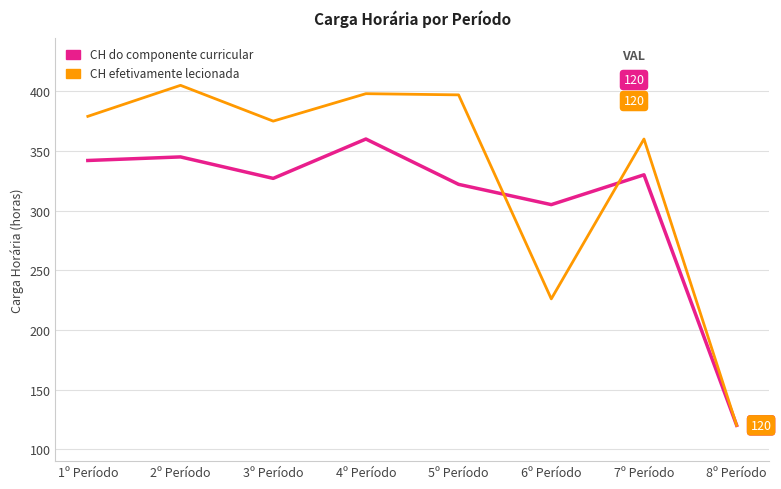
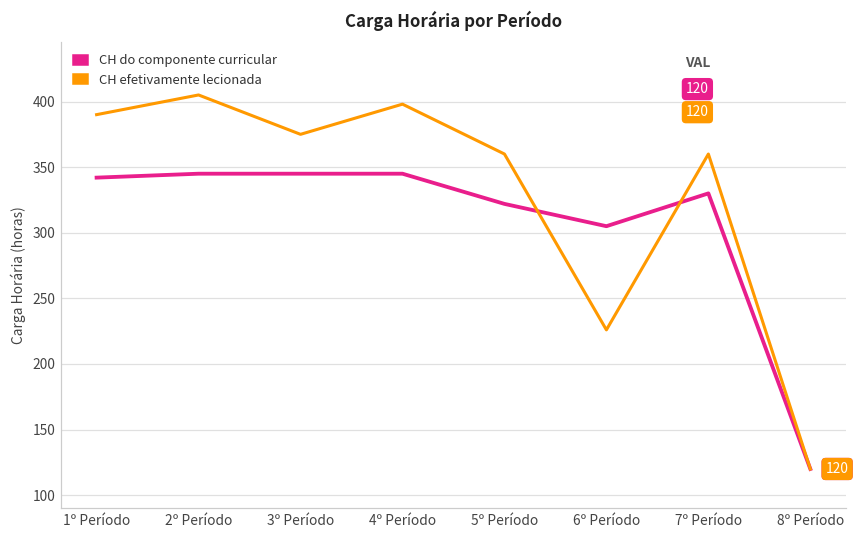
CH efetivamente lecionada, 1º Período: 379 -> 390
CH do componente curricular, 3º Período: 327 -> 345
CH do componente curricular, 4º Período: 360 -> 345
CH efetivamente lecionada, 5º Período: 397 -> 360
